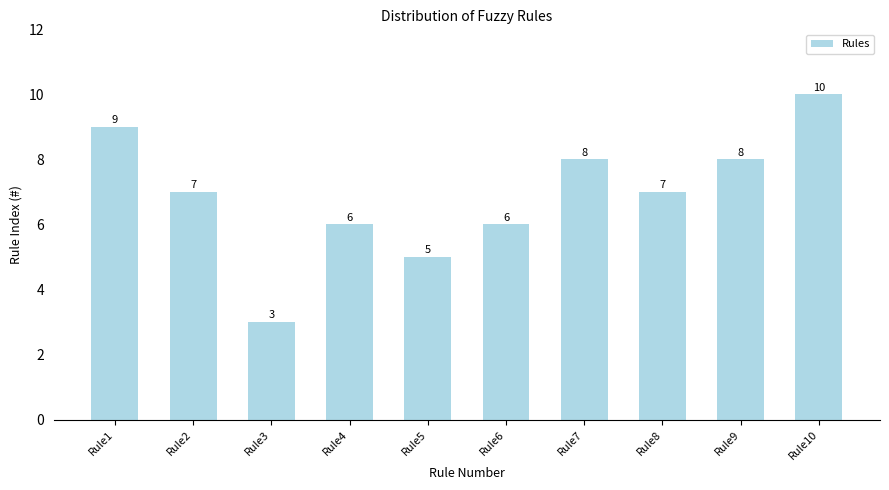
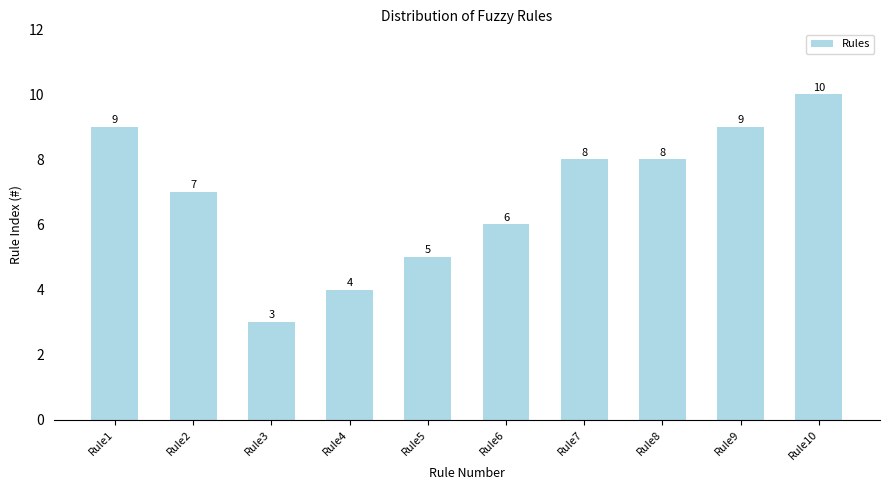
Rule4: 6 -> 4
Rule8: 7 -> 8
Rule9: 8 -> 9
